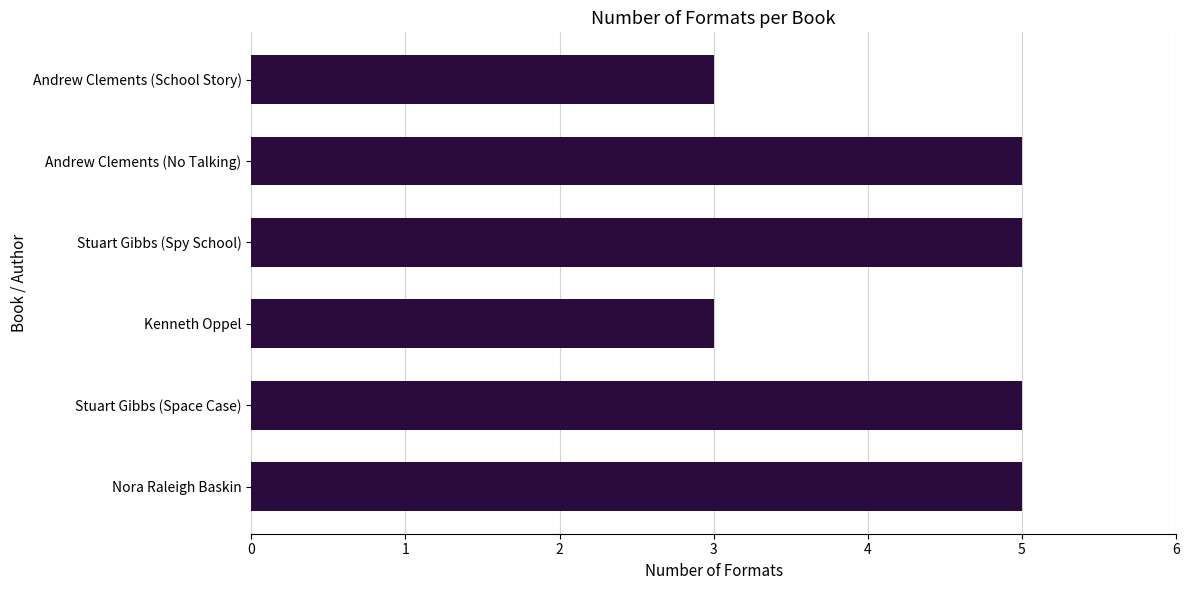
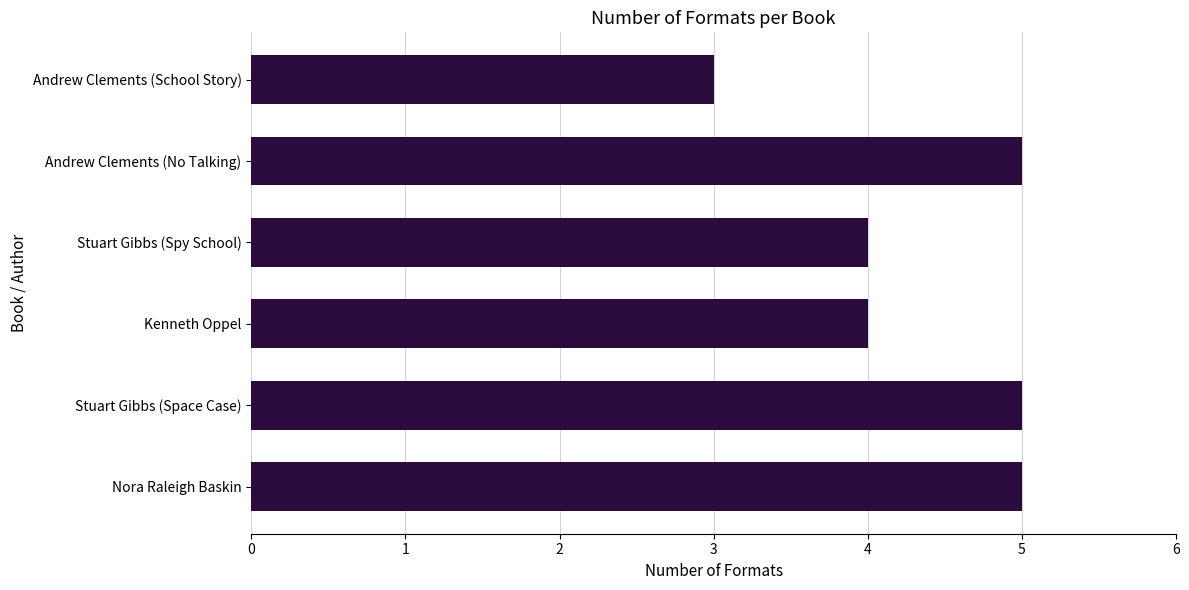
Stuart Gibbs (Spy School): 5 -> 4
Kenneth Oppel: 3 -> 4
